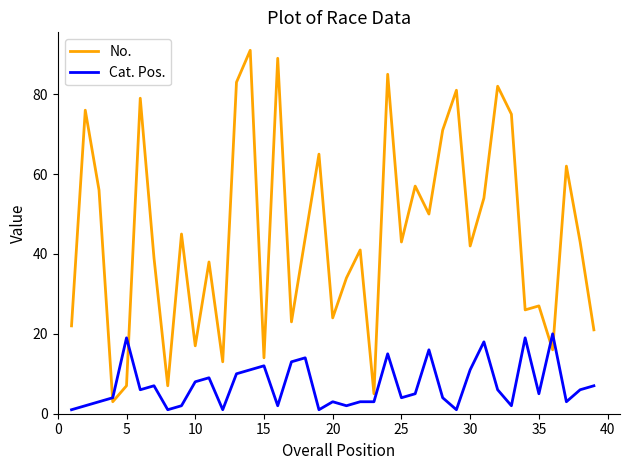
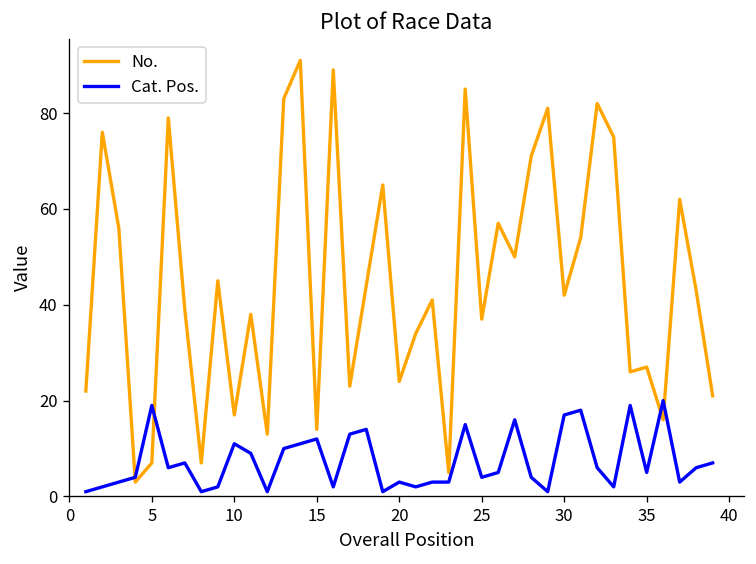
Cat. Pos., 10: 8 -> 11
No., 25: 43 -> 37
Cat. Pos., 30: 11 -> 17
